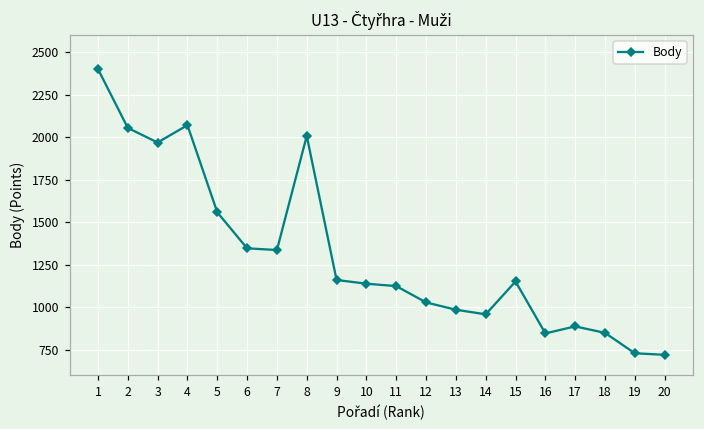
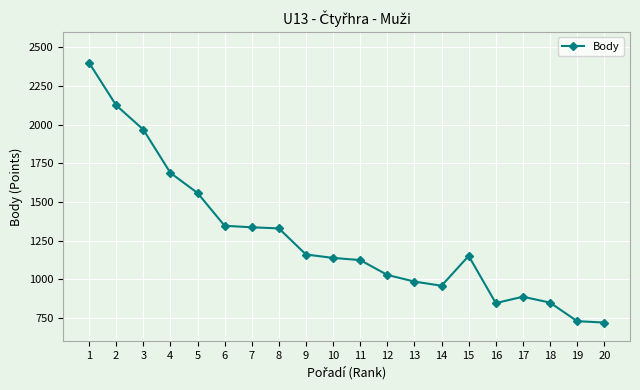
2: 2050 -> 2130
4: 2070 -> 1690
8: 2010 -> 1330
